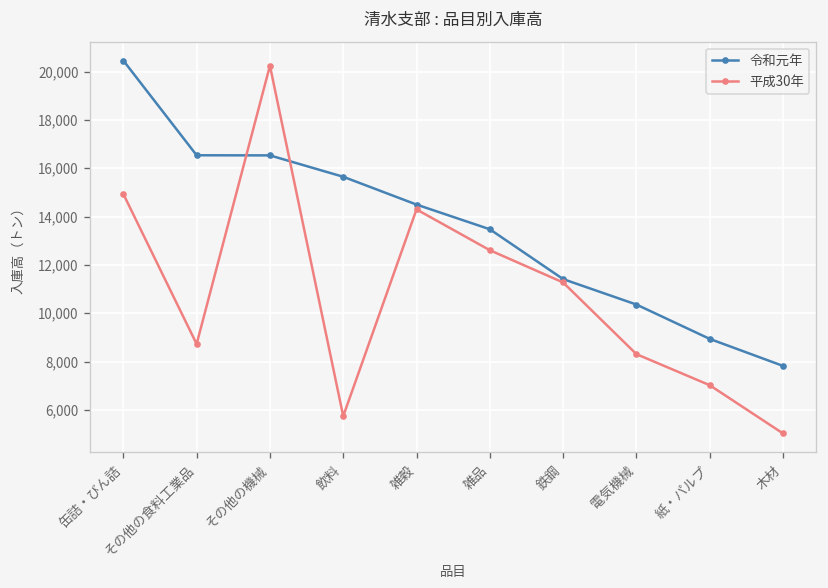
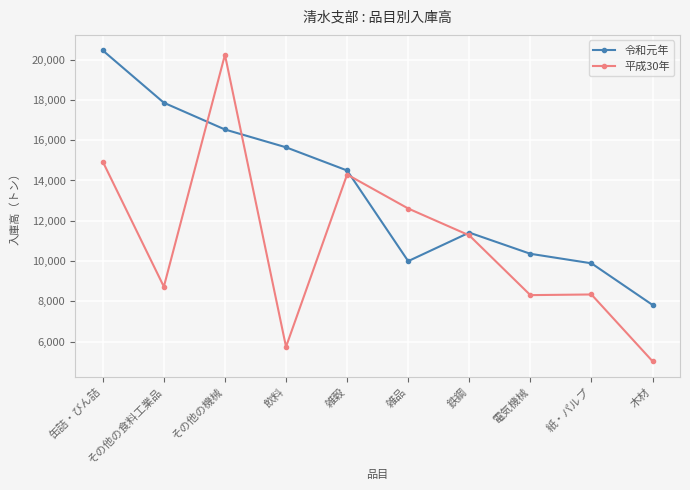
令和元年, その他の食料工業品: 16,500 -> 17,900
令和元年, 雑品: 13,500 -> 10,000
令和元年, 紙・パルプ: 8,900 -> 9,900
平成30年, 紙・パルプ: 7,000 -> 8,300
